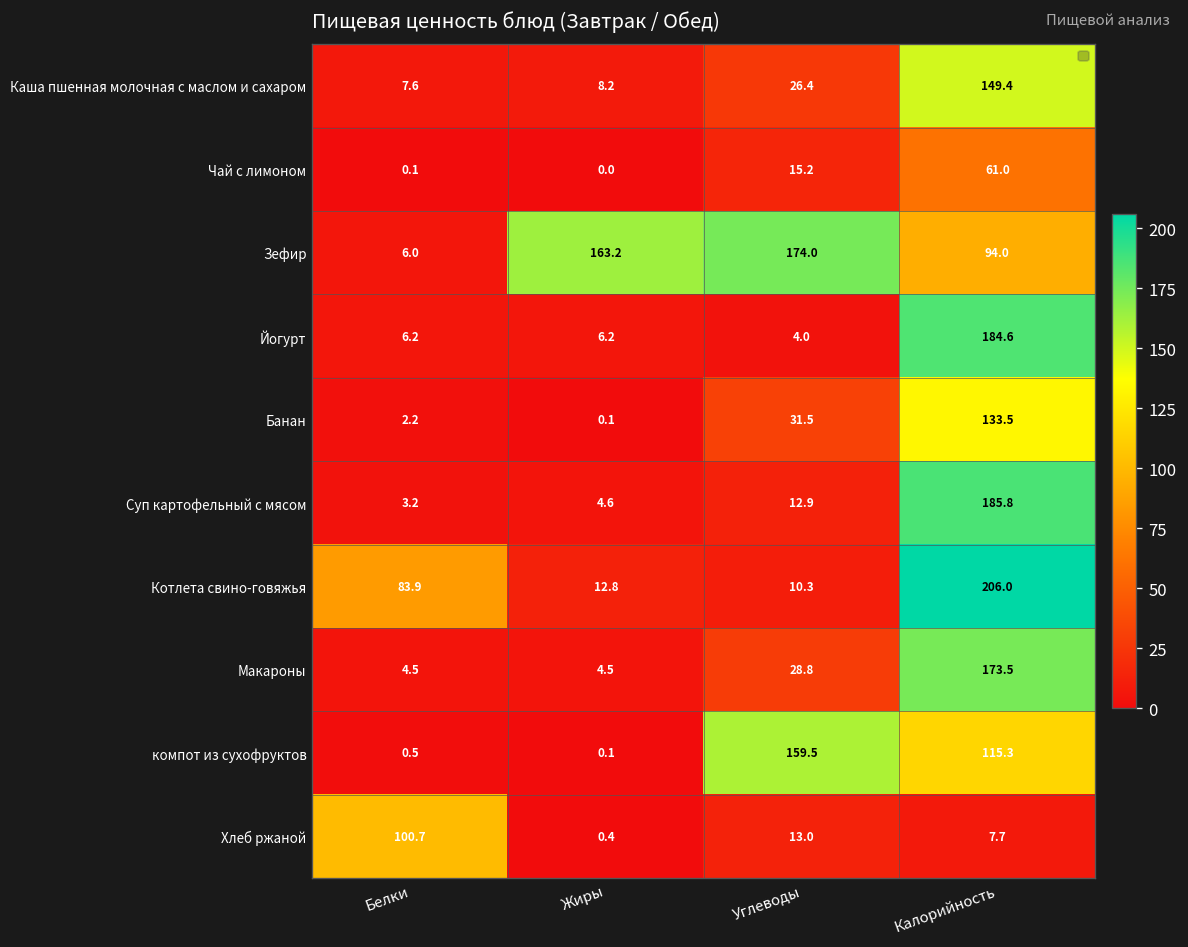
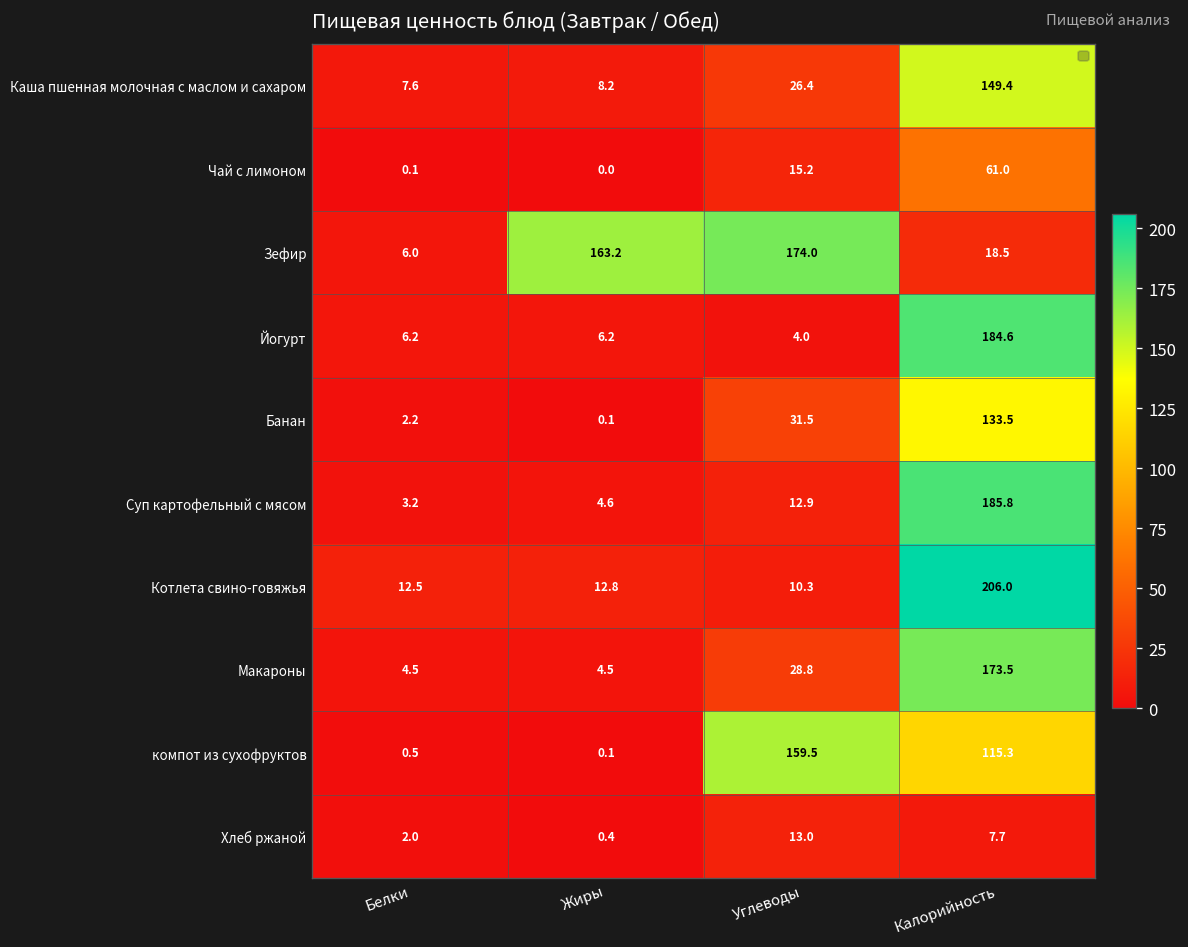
Зефир, Калорийность: 94.0 -> 18.5
Котлета свино-говяжья, Белки: 83.9 -> 12.5
Хлеб ржаной, Белки: 100.7 -> 2.0
